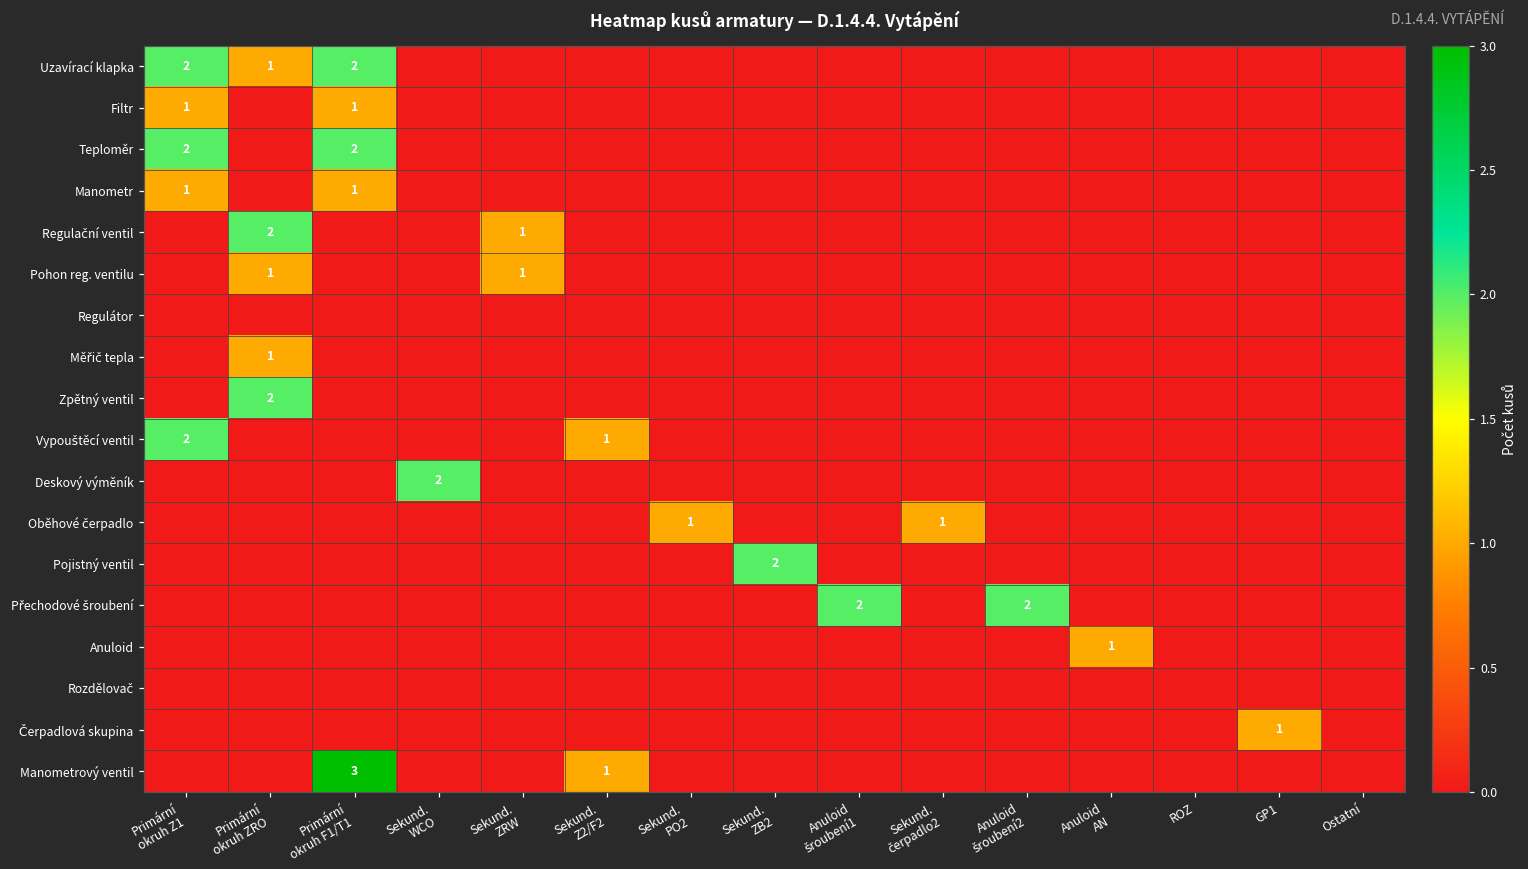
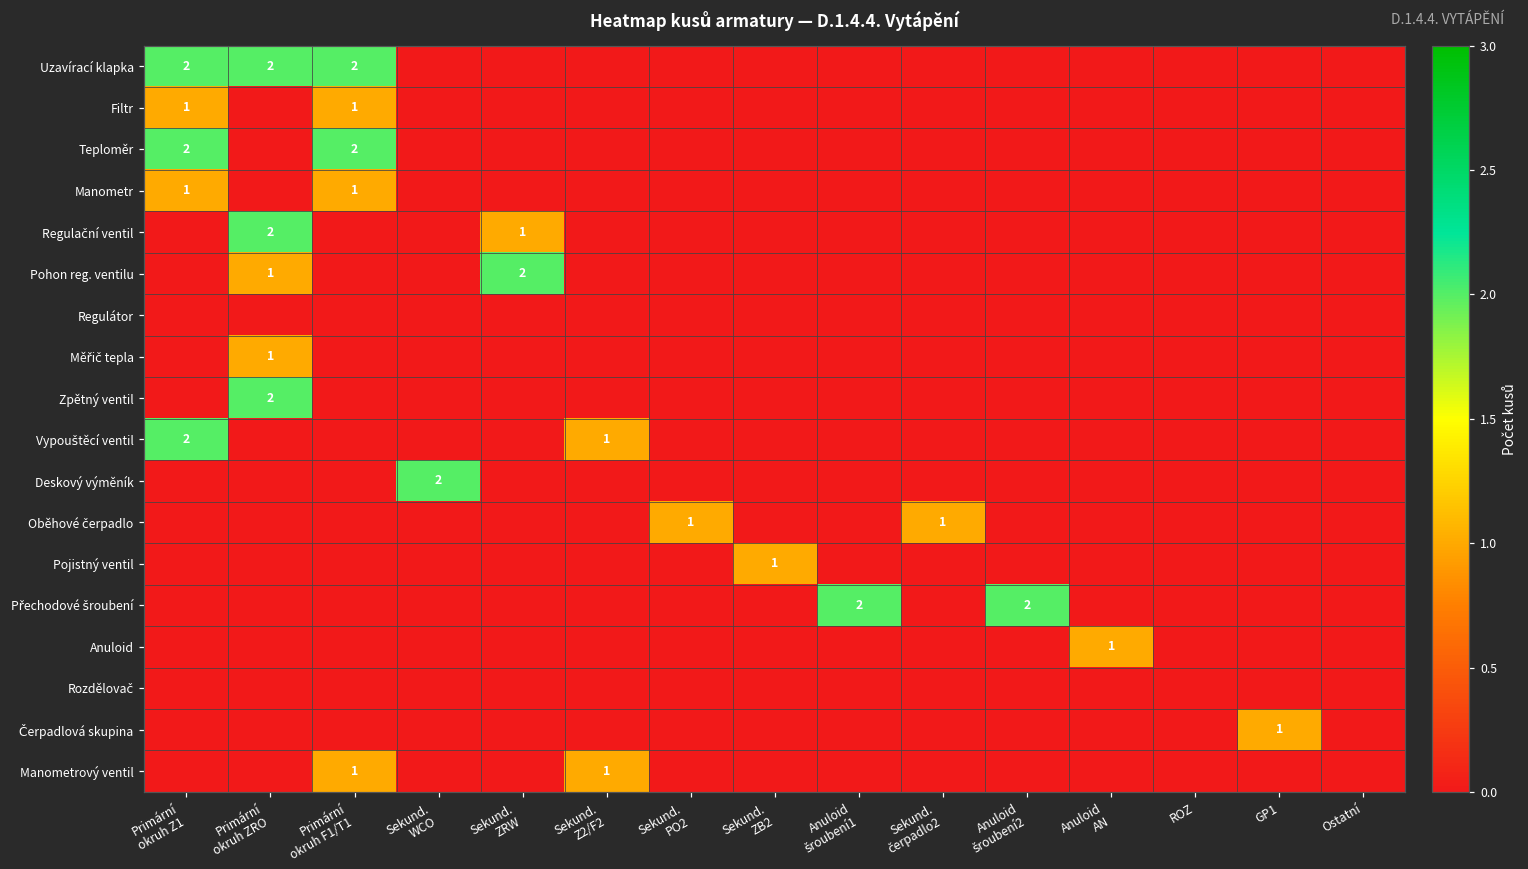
Uzavírací klapka, Primární okruh ZRO: 1 -> 2
Pohon reg. ventilu, Sekund. ZRW: 1 -> 2
Pojistný ventil, Sekund. ZB2: 2 -> 1
Manometrový ventil, Primární okruh F1/T1: 3 -> 1
